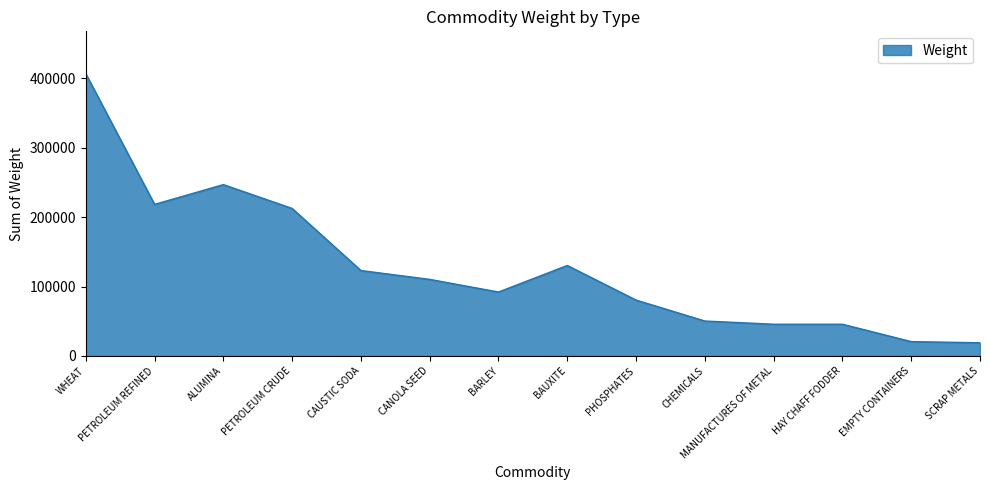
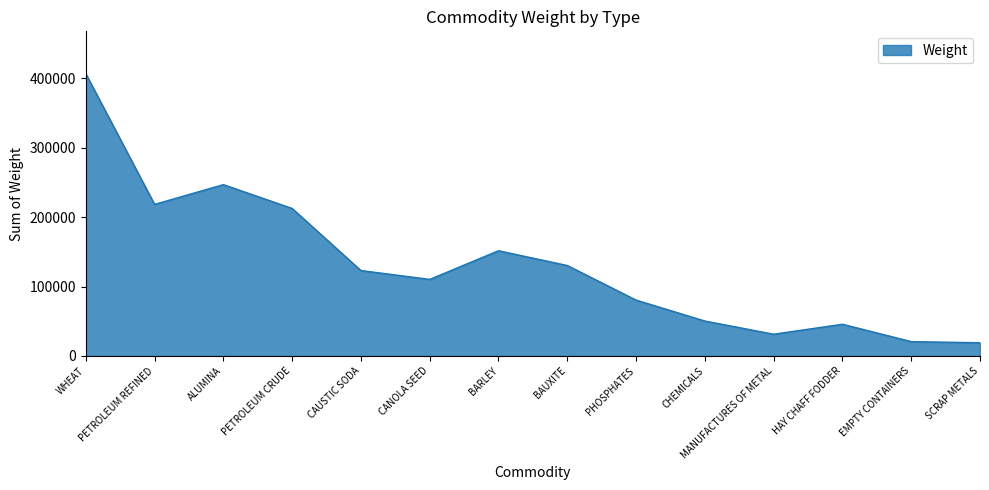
BARLEY: 90000 -> 150000
MANUFACTURES OF METAL: 50000 -> 30000
